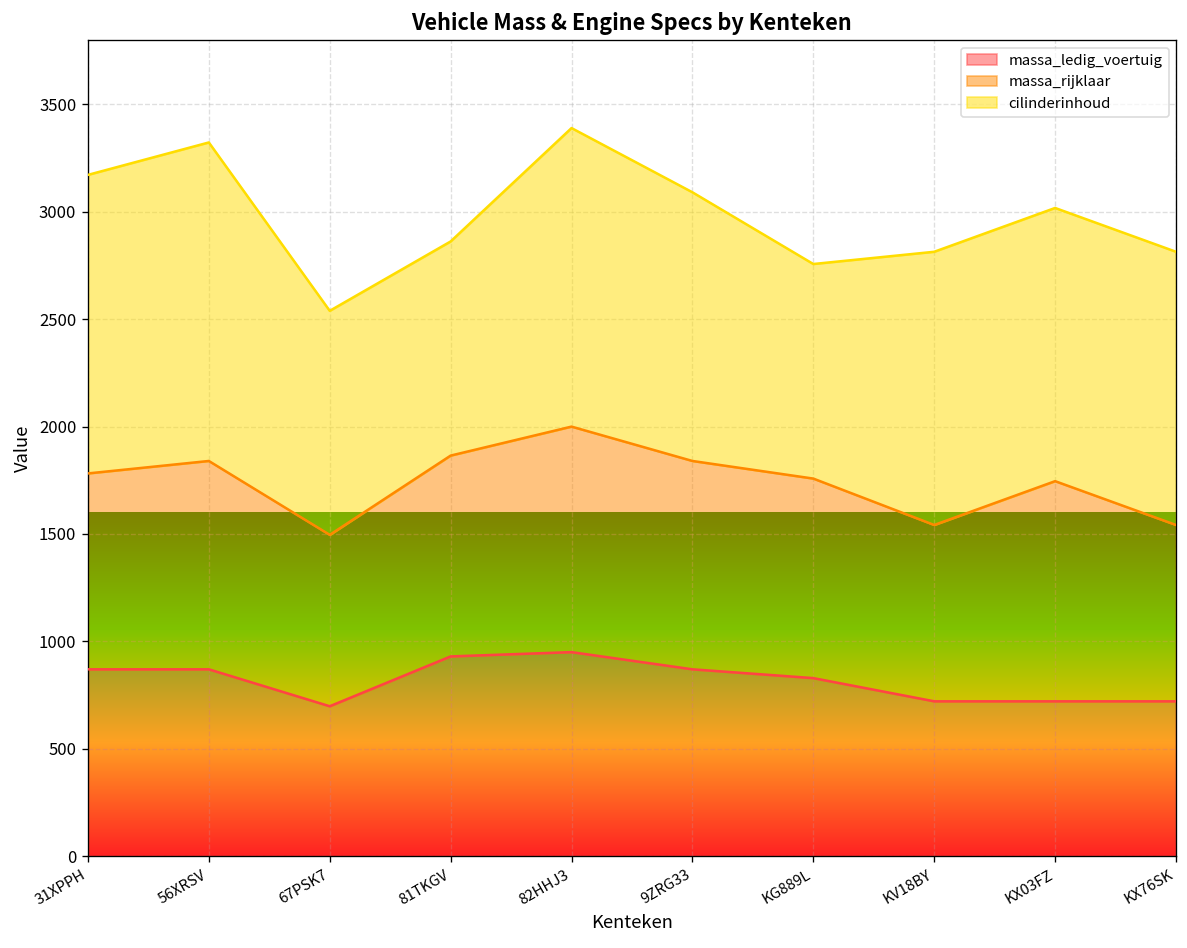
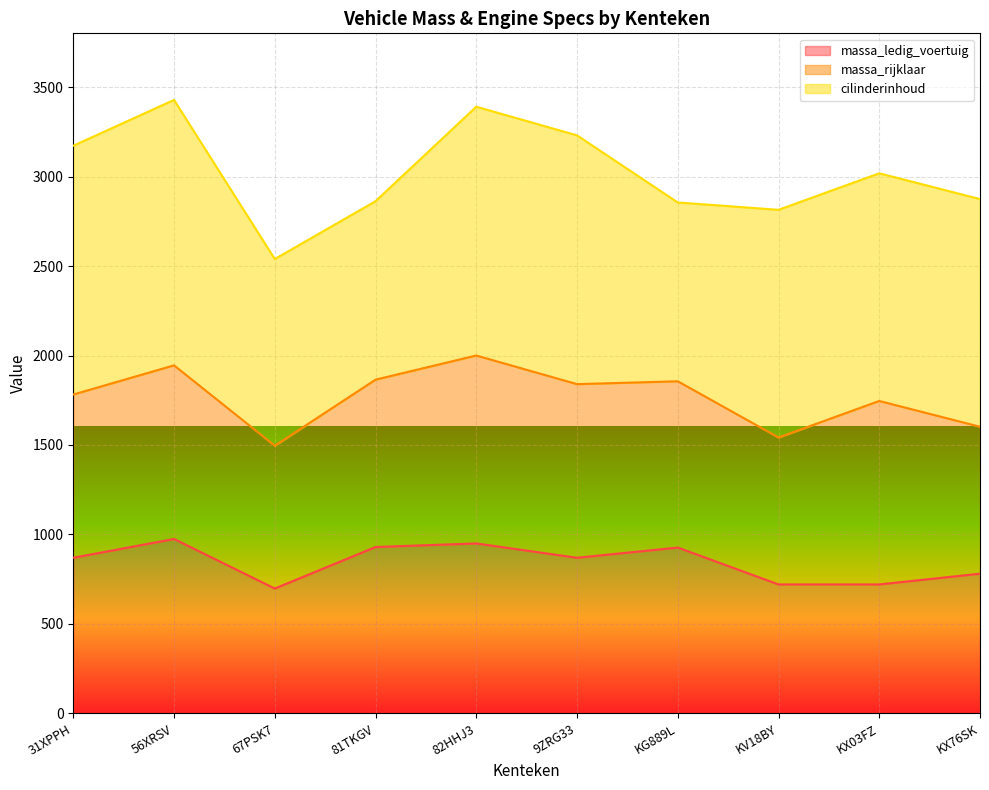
massa_ledig_voertuig, 56XRSV: 870 -> 980
cilinderinhoud, 9ZRG33: 1250 -> 1390
massa_ledig_voertuig, KG889L: 830 -> 930
massa_ledig_voertuig, KX76SK: 720 -> 780
